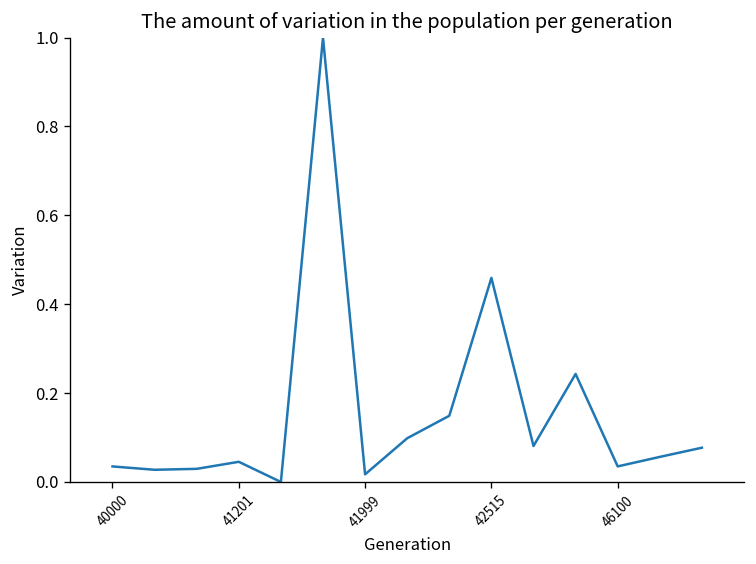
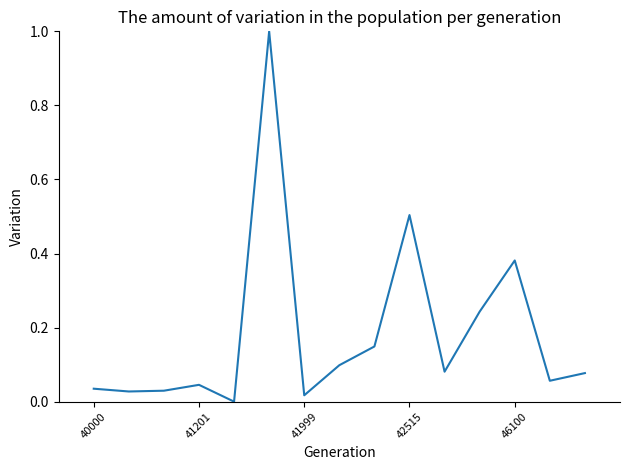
42515: 0.46 -> 0.50
46100: 0.04 -> 0.38
